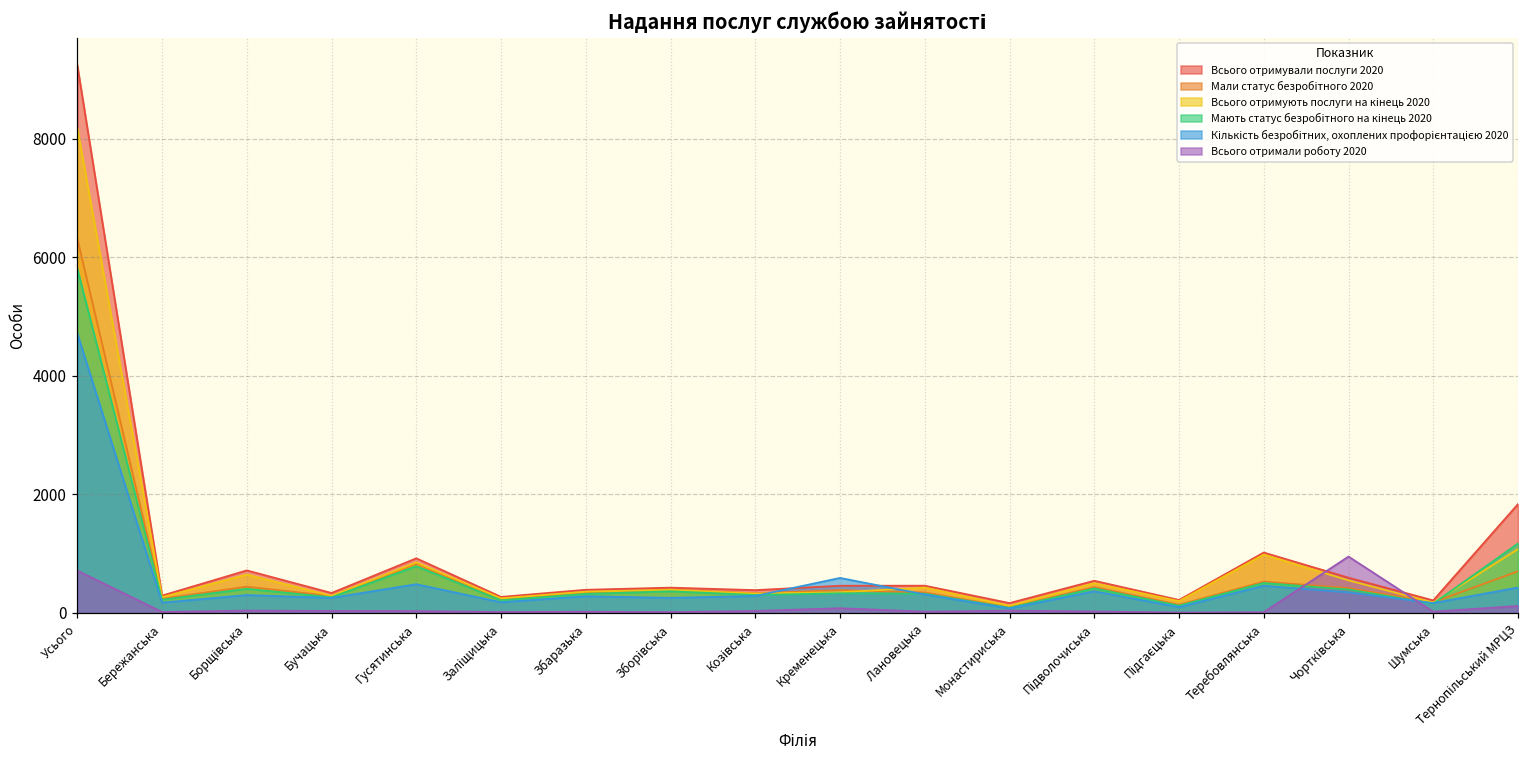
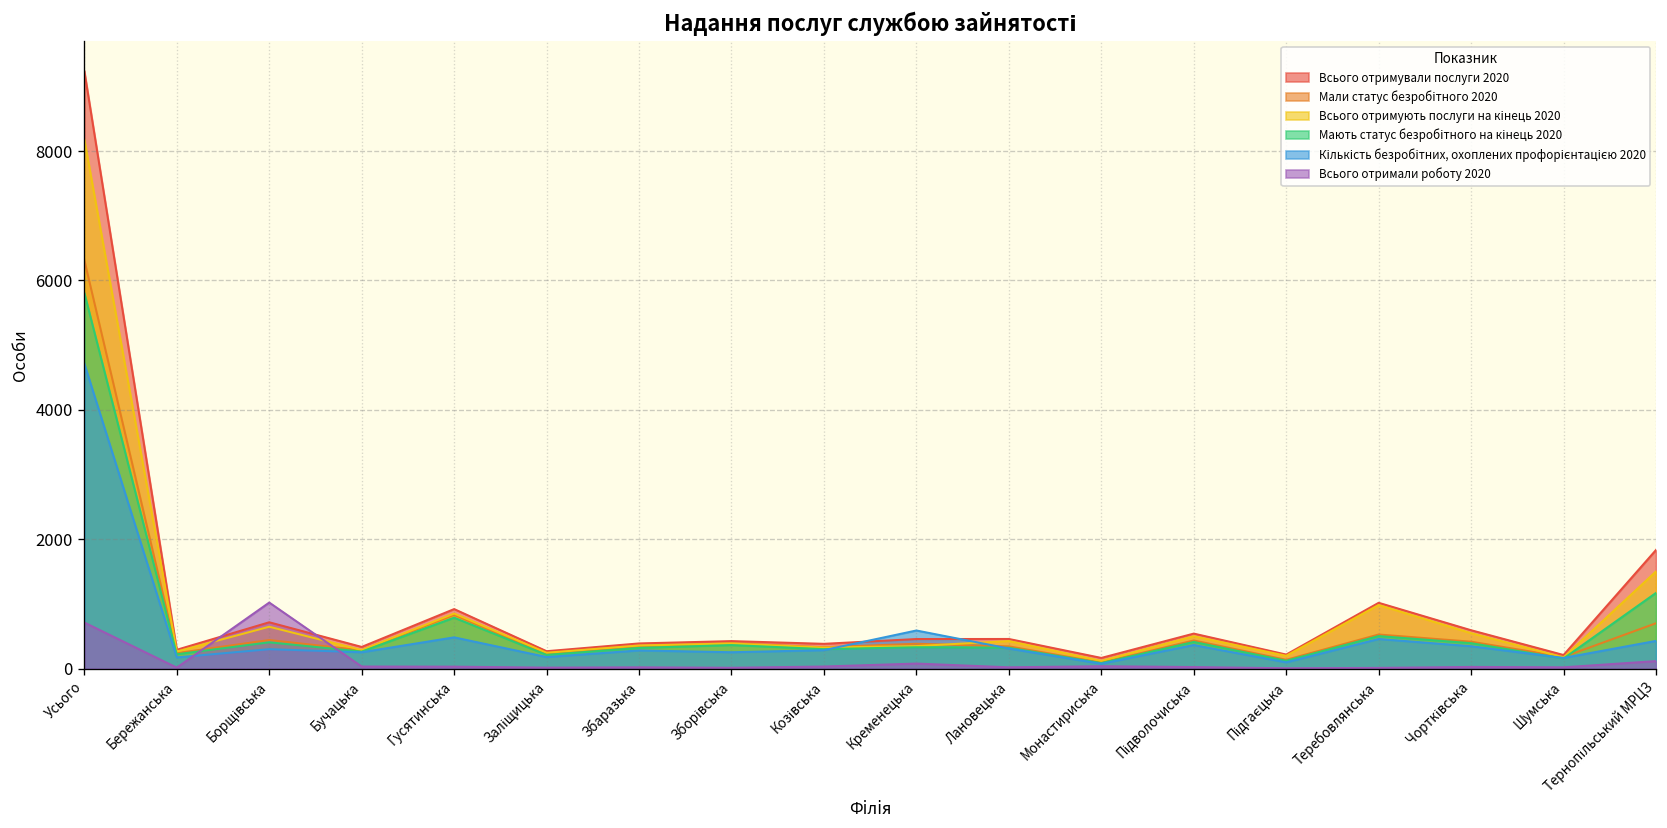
Всього отримали роботу 2020, Борщівська: 0 -> 1000
Всього отримали роботу 2020, Чортківська: 1000 -> 0
Всього отримують послуги на кінець 2020, Тернопільський МРЦЗ: 1100 -> 1500
